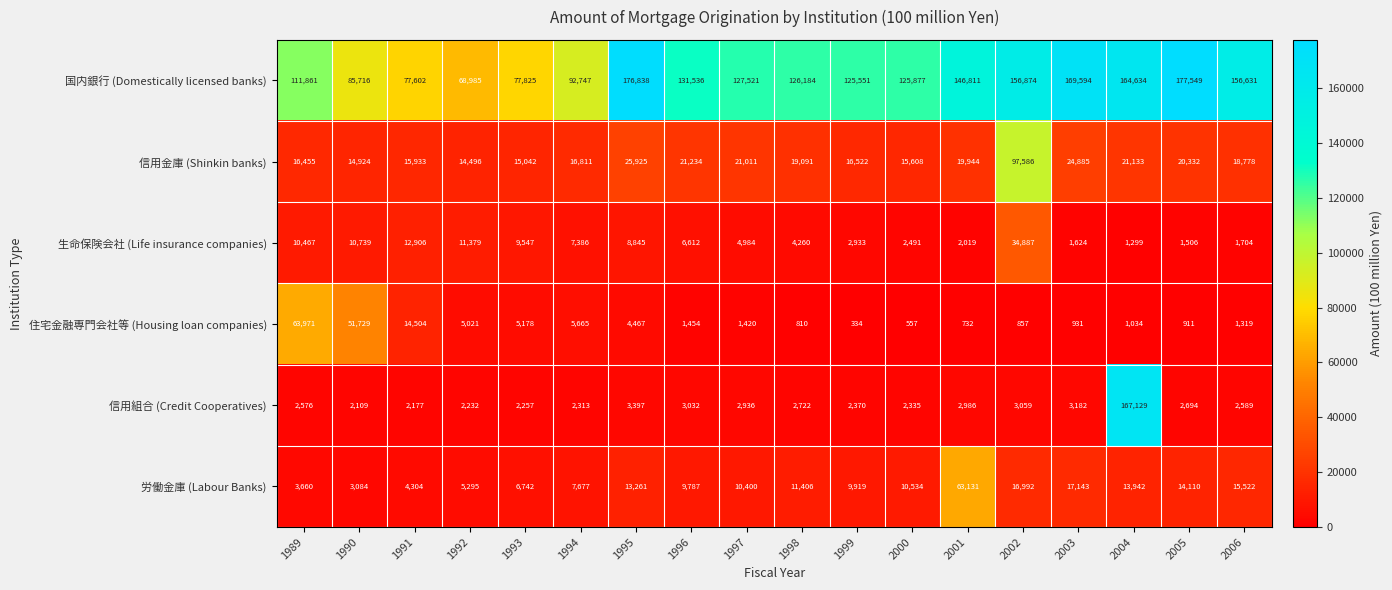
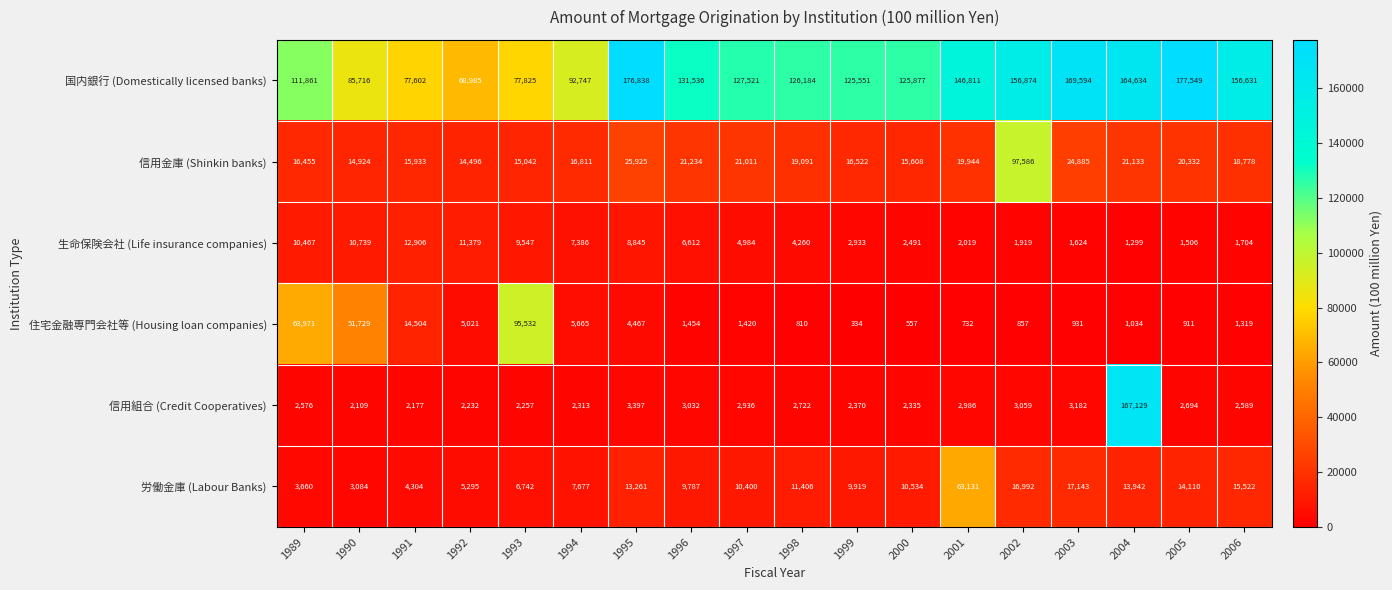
生命保険会社 (Life insurance companies), 2002: 34,887 -> 1,919
住宅金融専門会社等 (Housing loan companies), 1993: 5,178 -> 95,532
